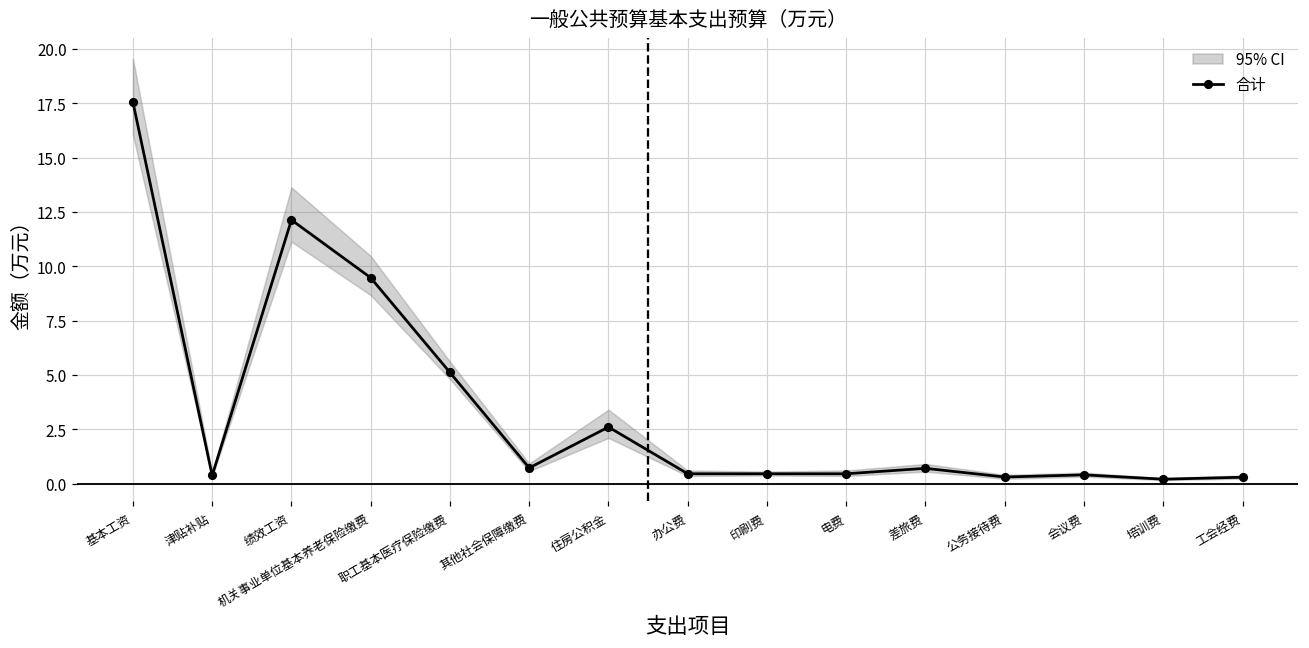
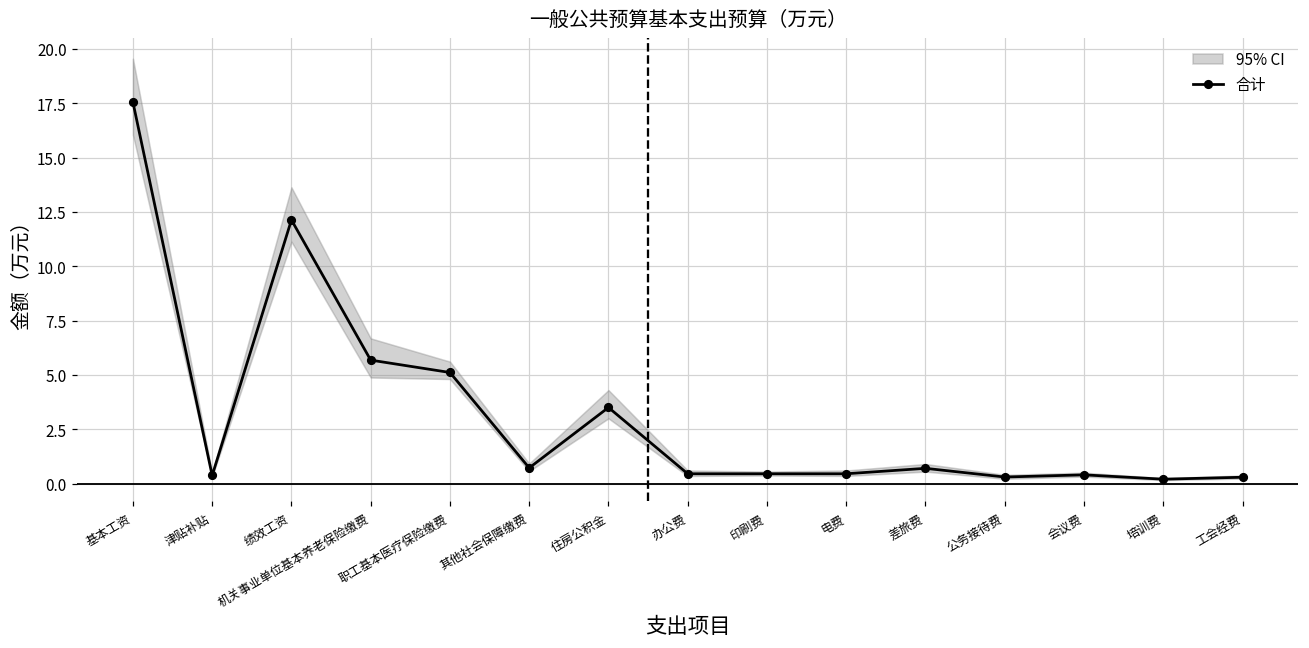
合计, 机关事业单位基本养老保险缴费: 9.5 -> 5.7
合计, 住房公积金: 2.6 -> 3.5
